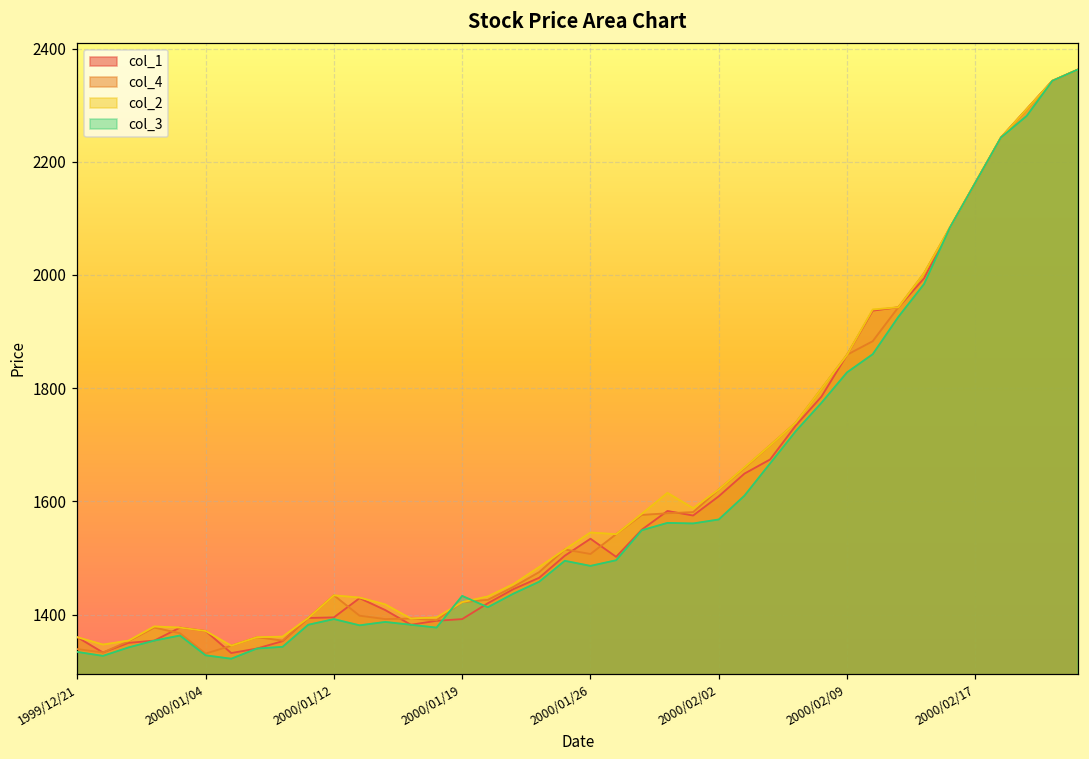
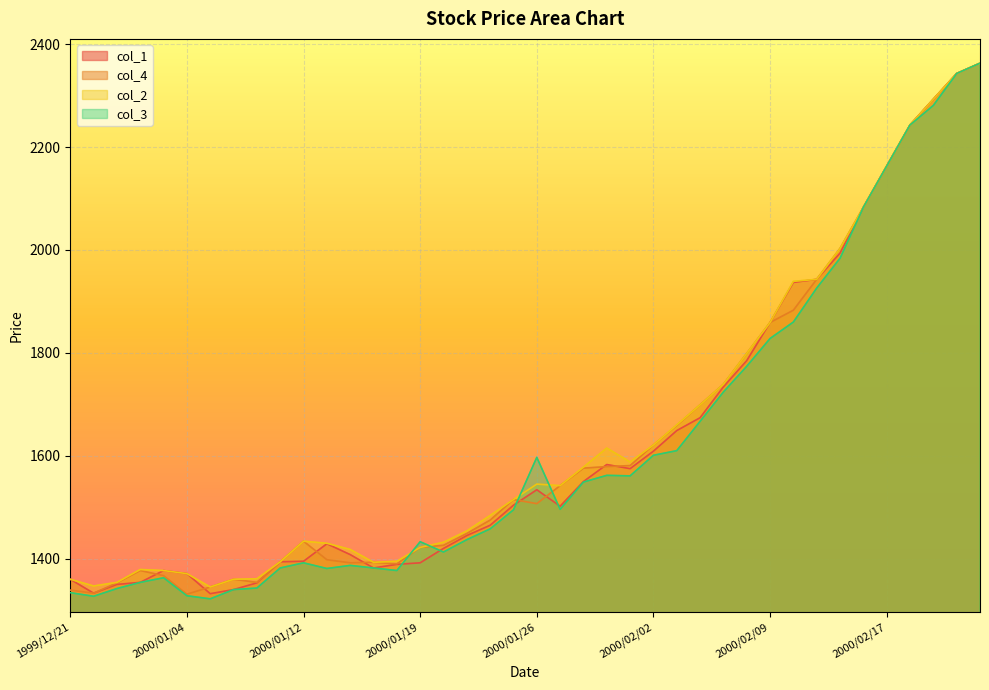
col_3, 2000/01/26: 1490 -> 1600
col_3, 2000/02/02: 1570 -> 1600
